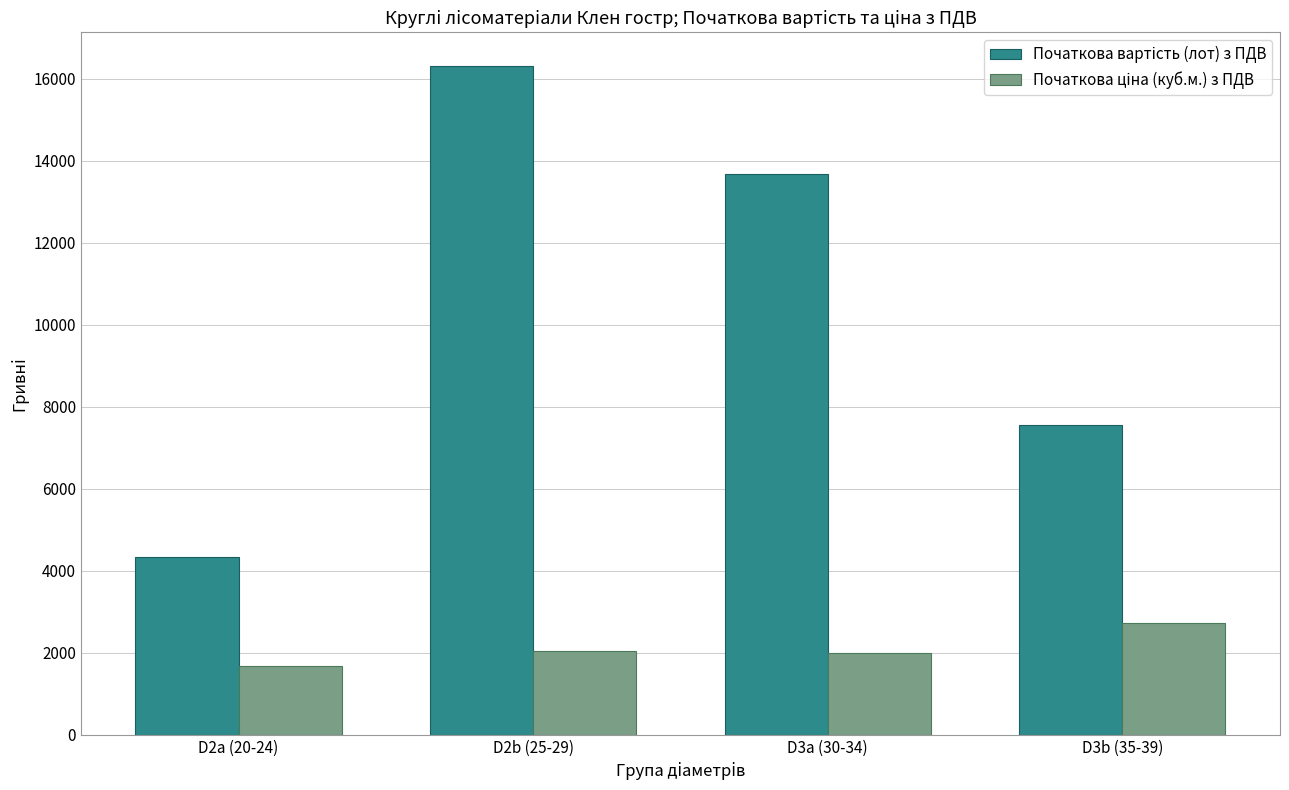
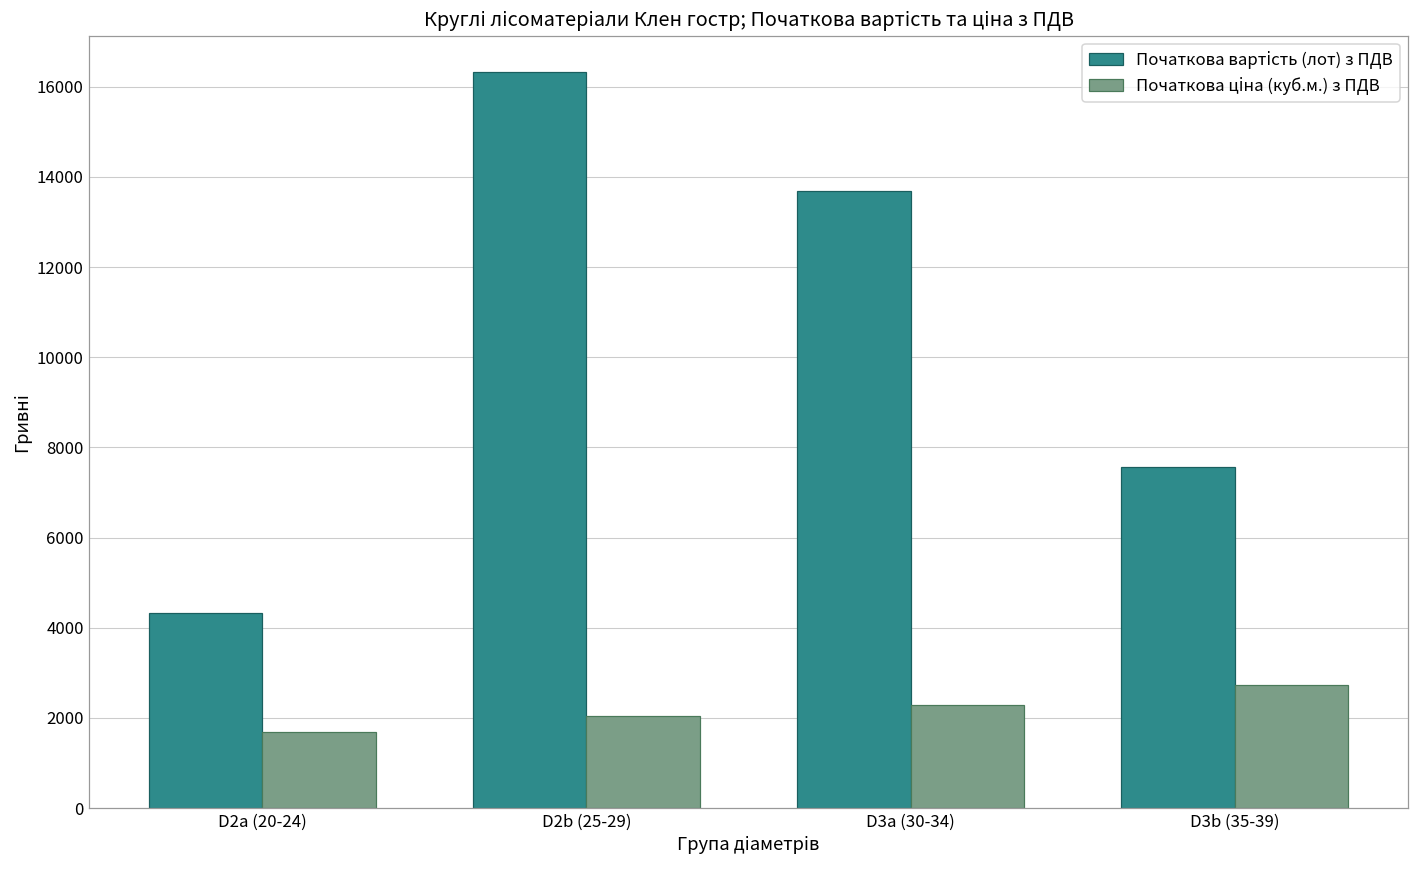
Початкова ціна (куб.м.) з ПДВ, D3a (30-34): 2000 -> 2300
